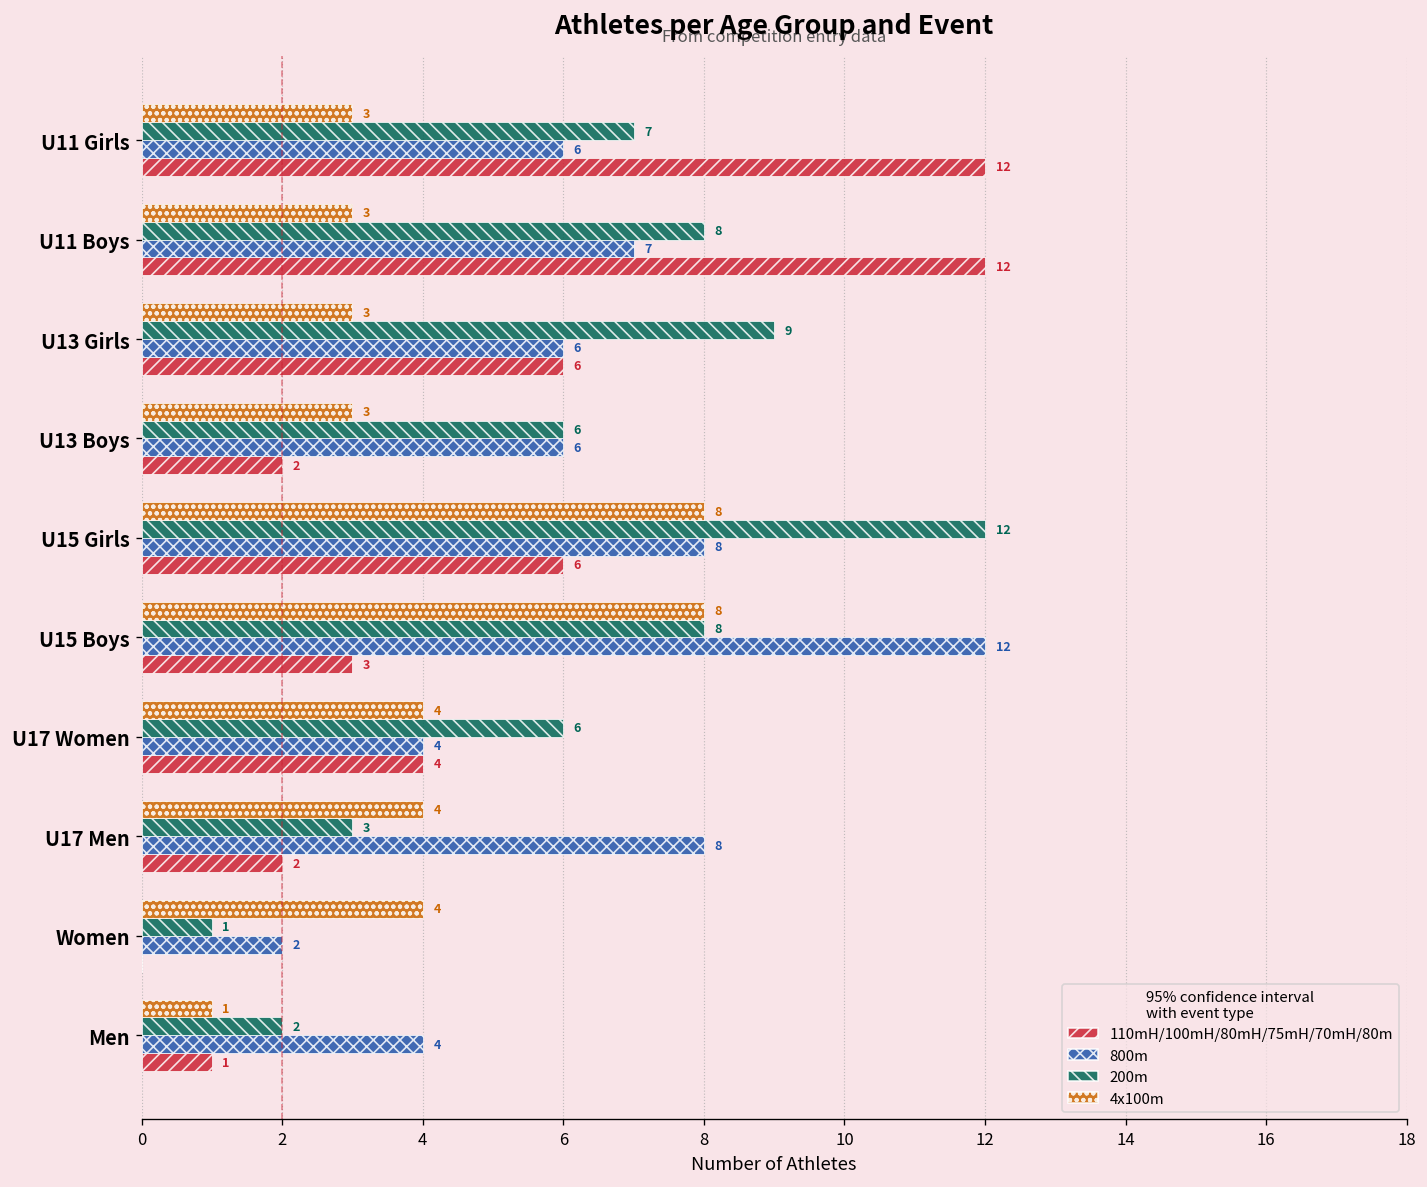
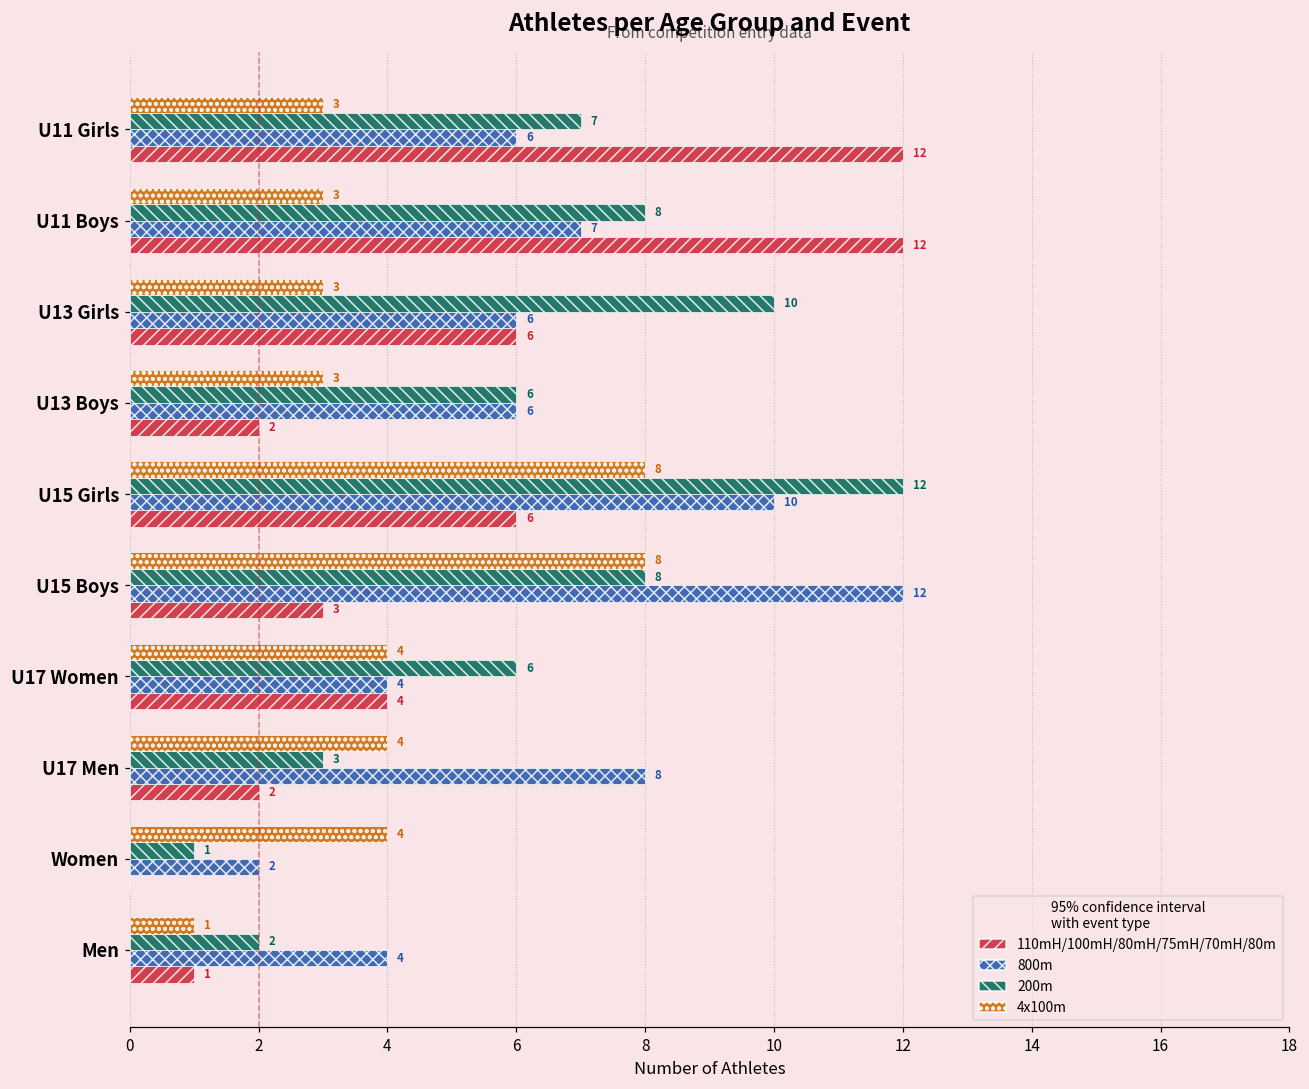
200m, U13 Girls: 9 -> 10
800m, U15 Girls: 8 -> 10
